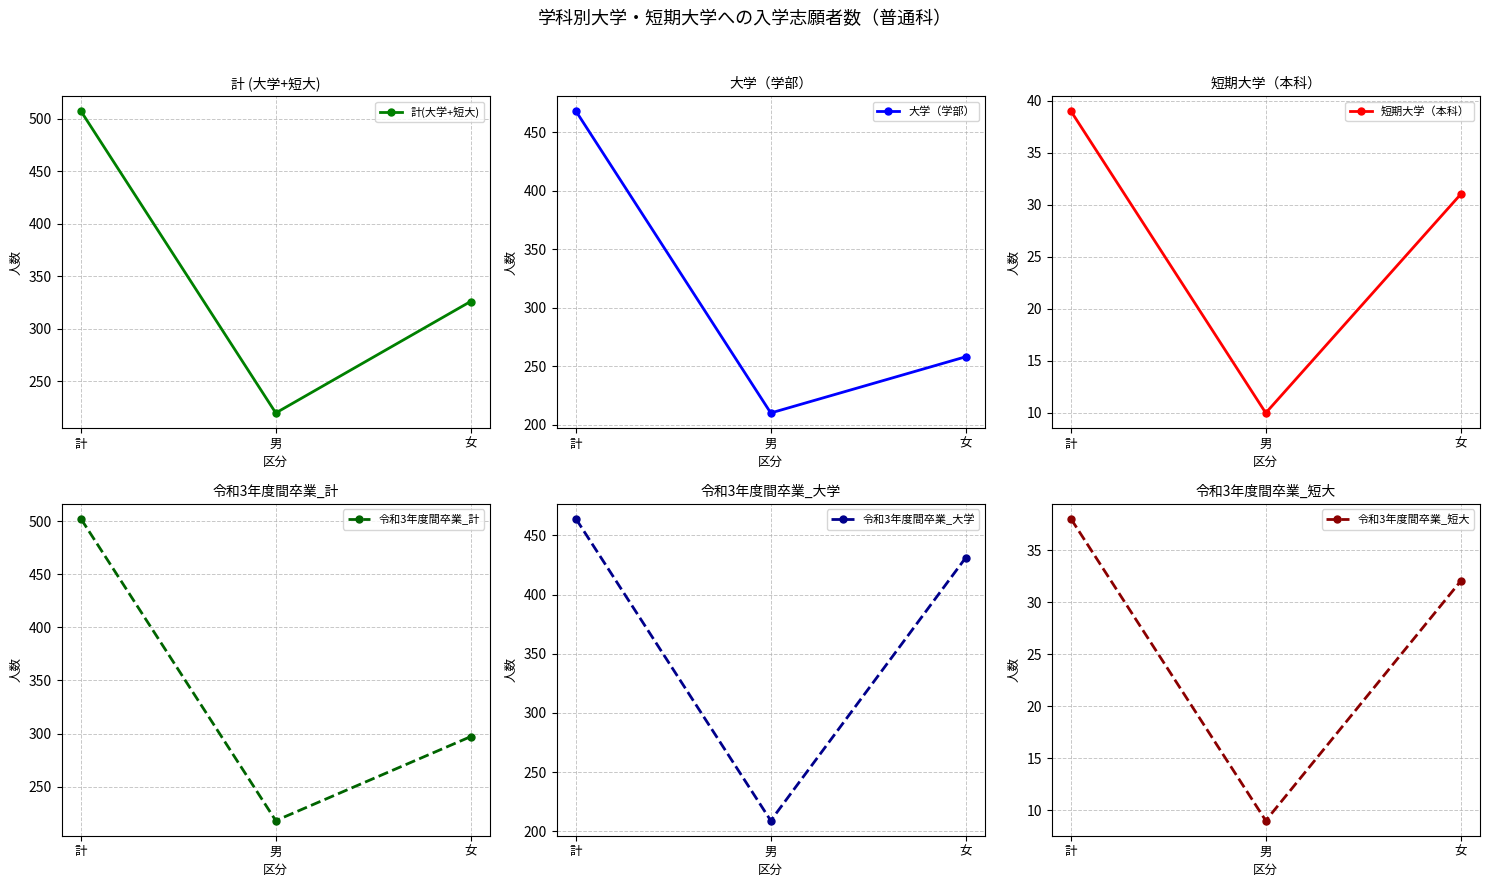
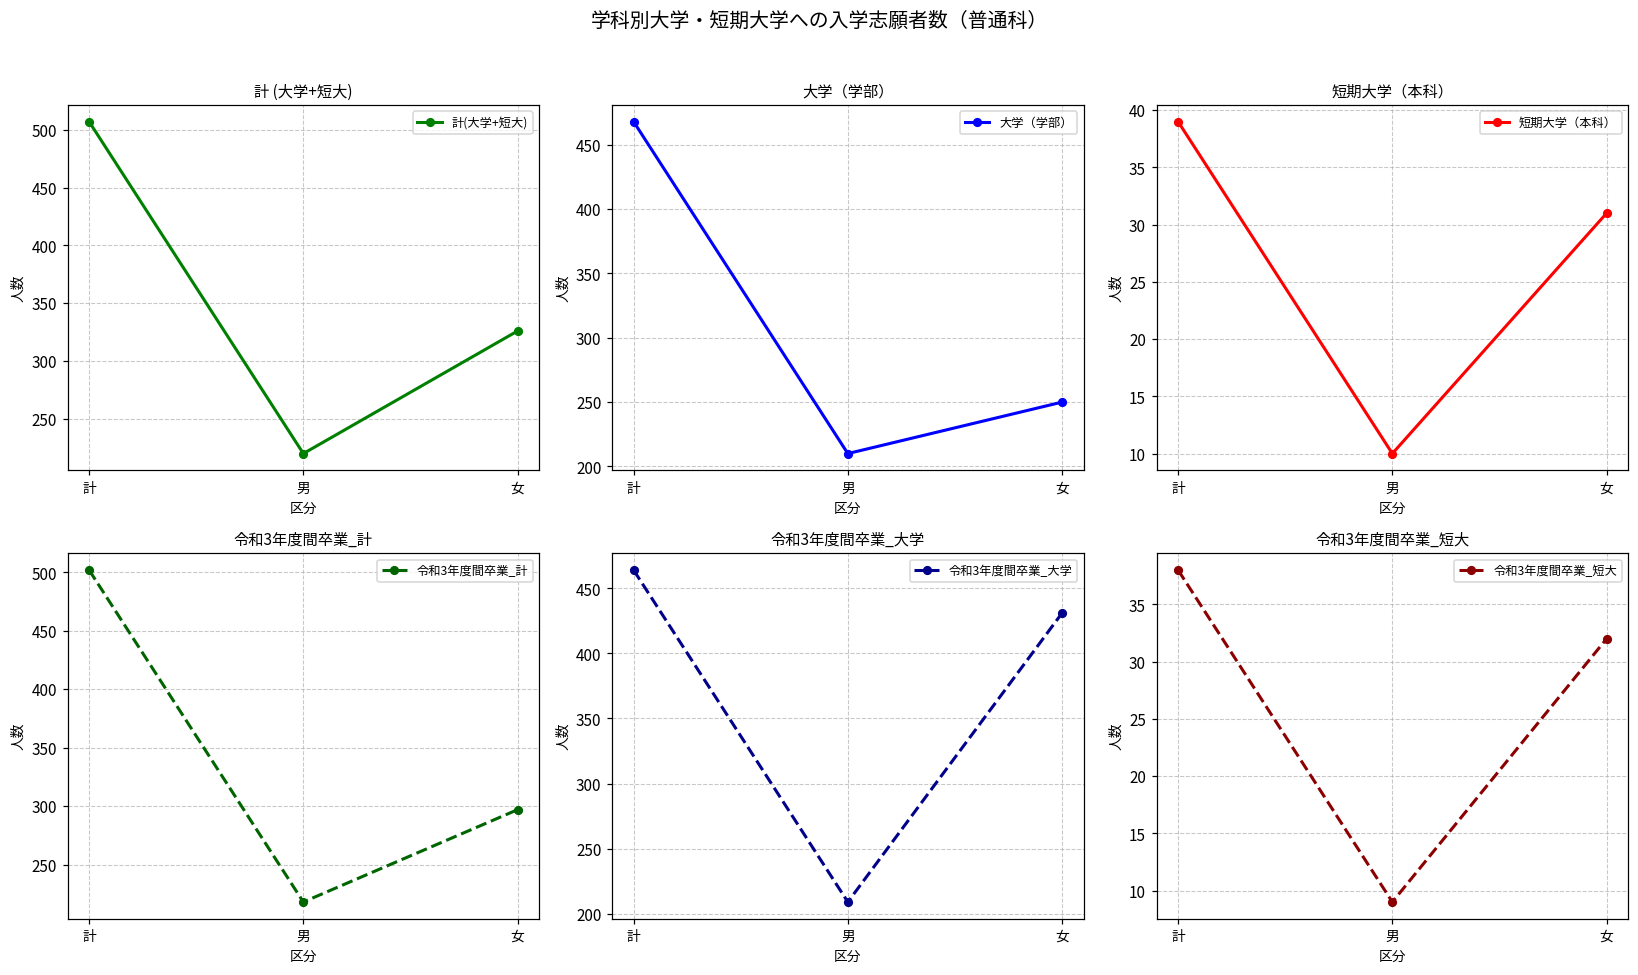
大学（学部）, 女: 258 -> 250
